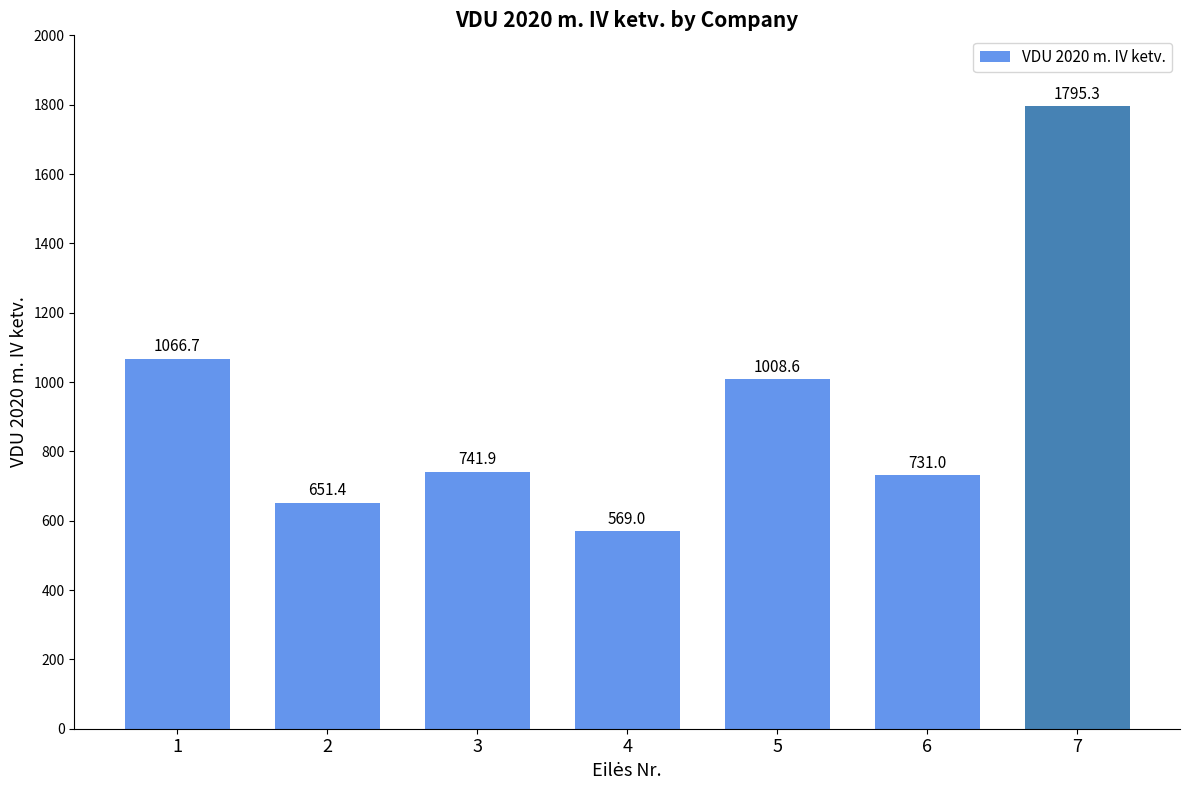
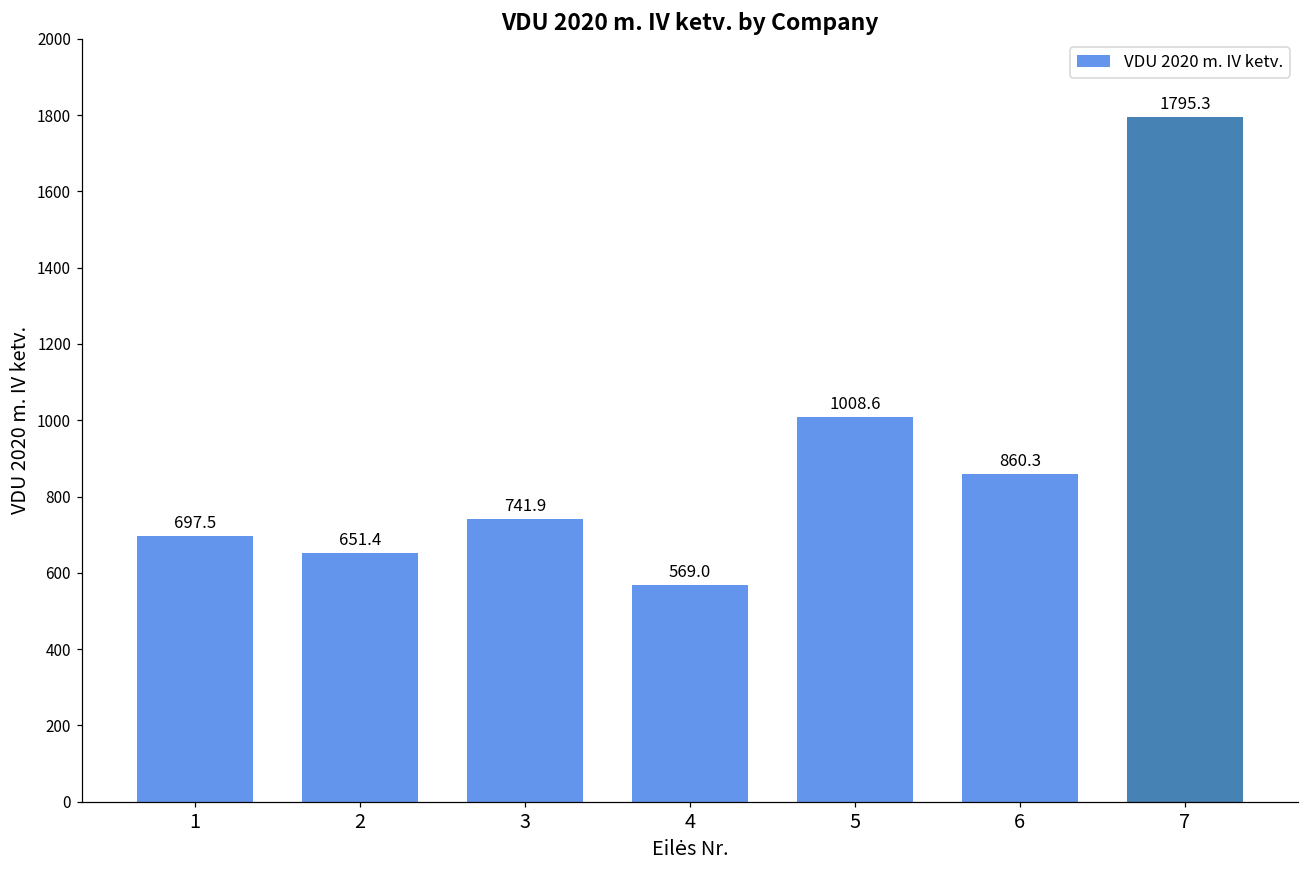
1: 1066.7 -> 697.5
6: 731.0 -> 860.3
